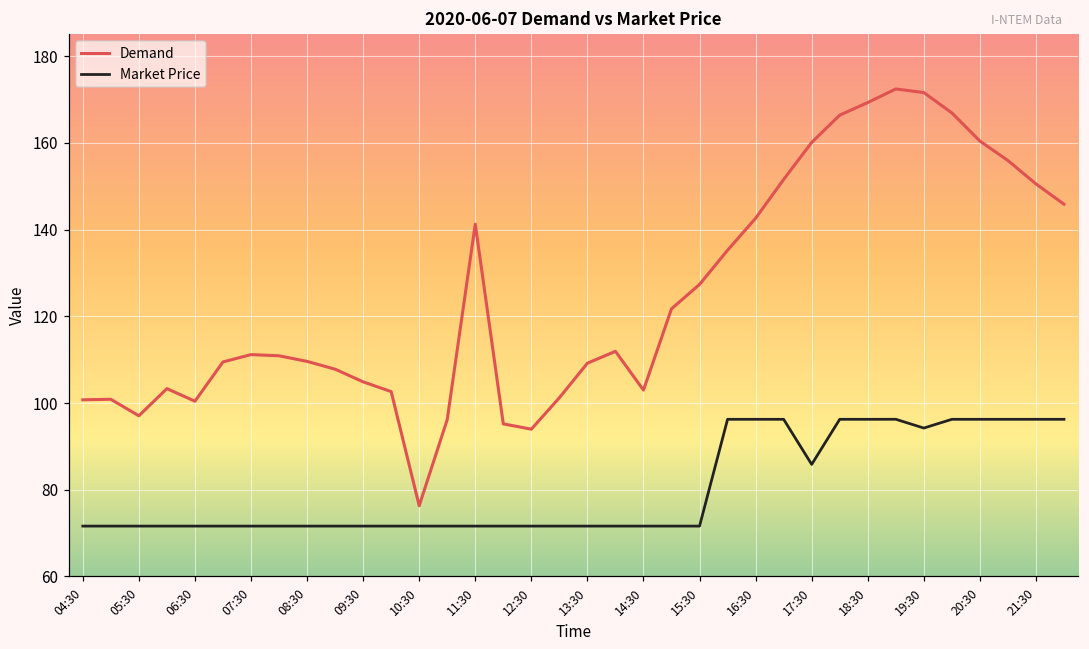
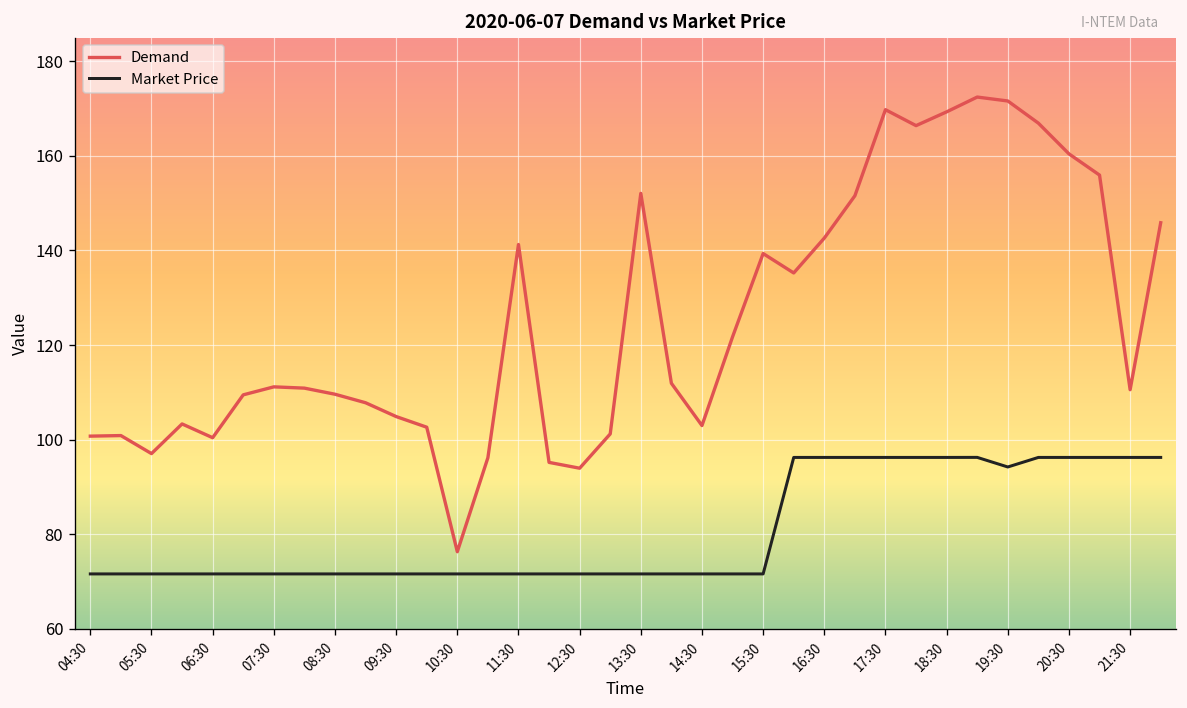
Demand, 13:30: 109 -> 152
Demand, 15:30: 127 -> 139
Demand, 17:30: 160 -> 170
Market Price, 17:30: 86 -> 96
Demand, 21:30: 151 -> 111
